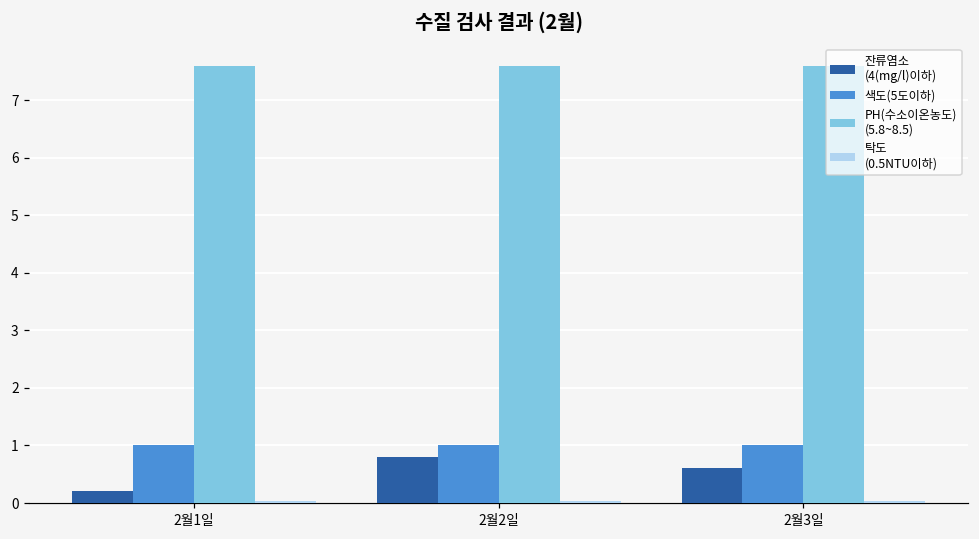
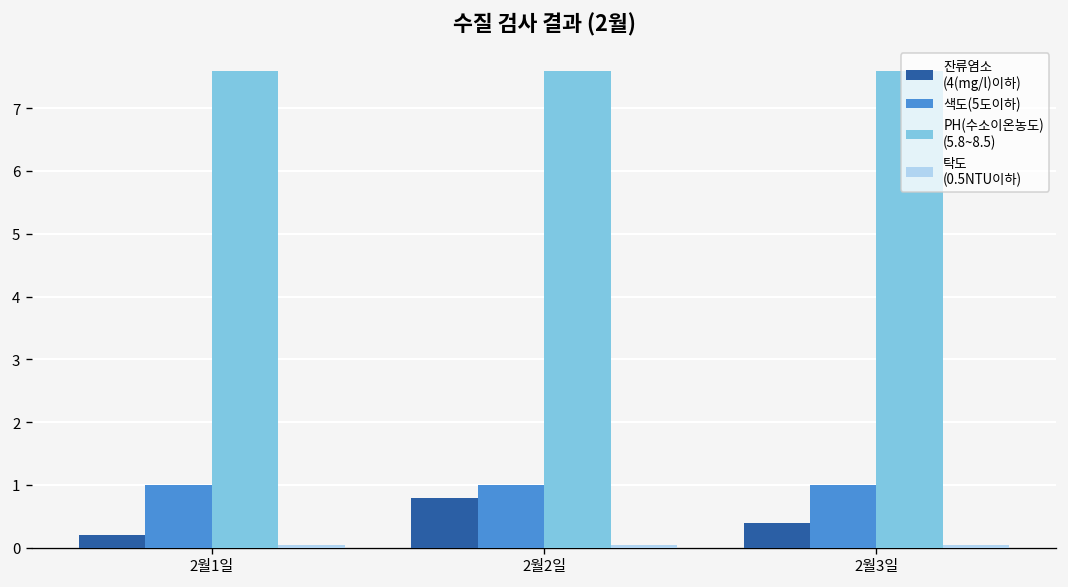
잔류염소 (4(mg/l)이하), 2월3일: 0.6 -> 0.4
